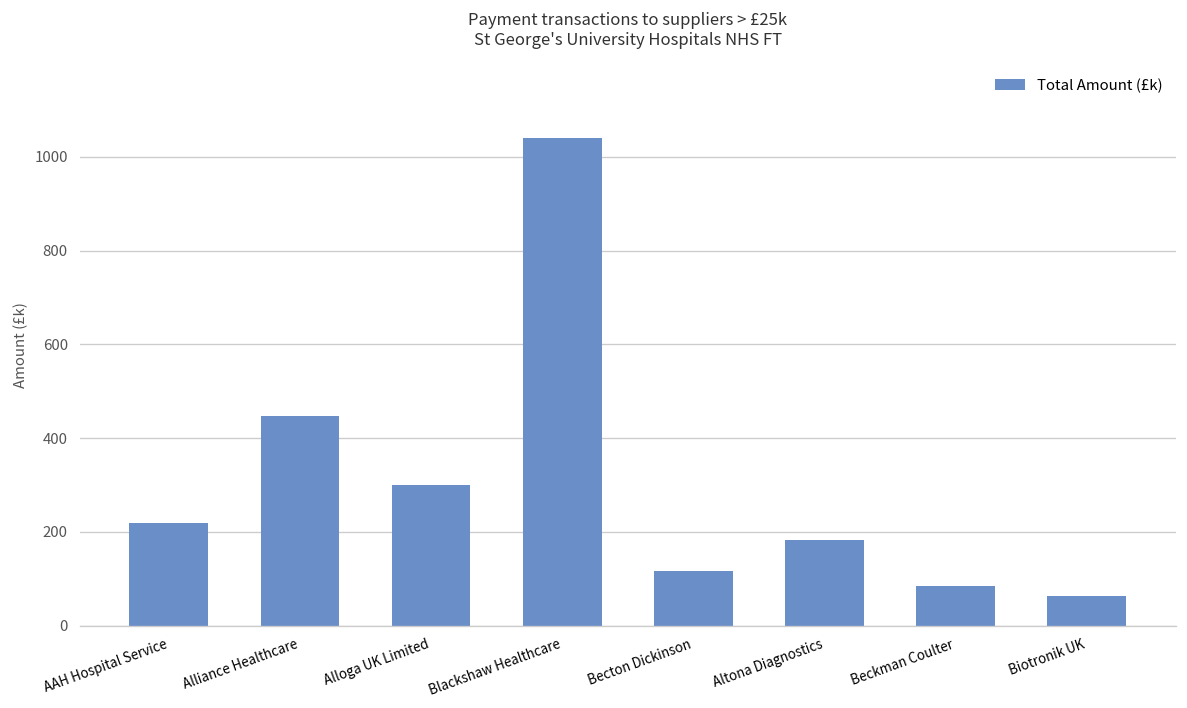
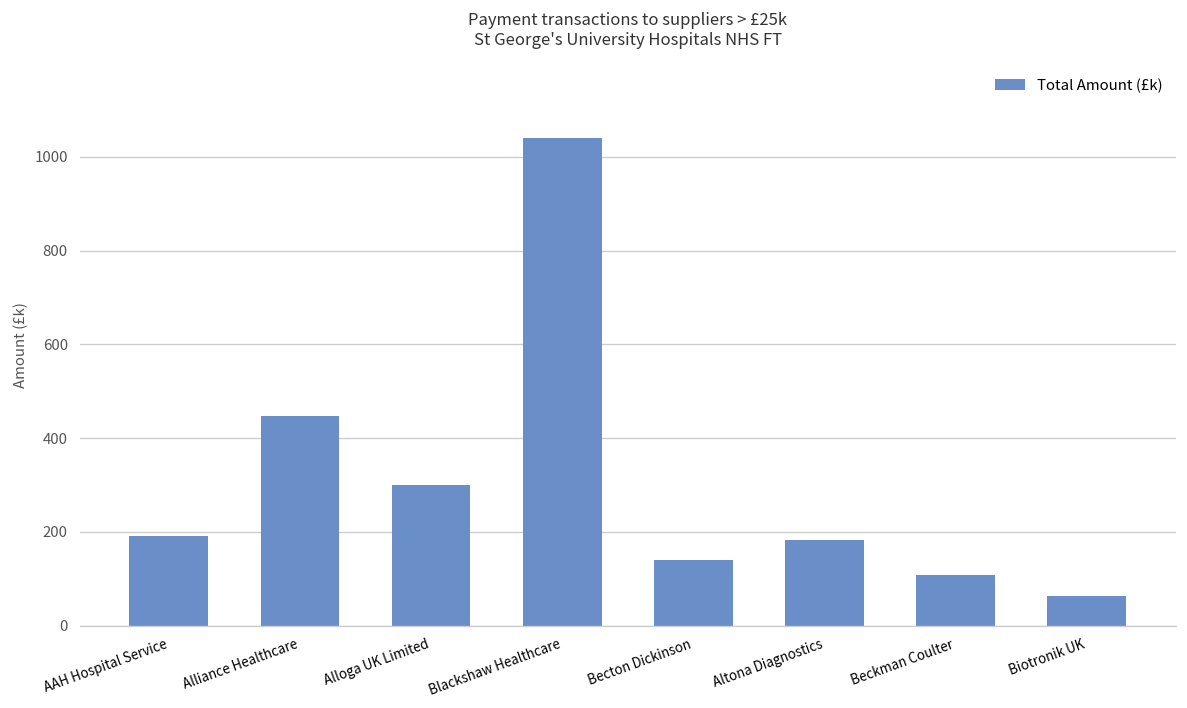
AAH Hospital Service: 220 -> 190
Becton Dickinson: 120 -> 140
Beckman Coulter: 90 -> 110
